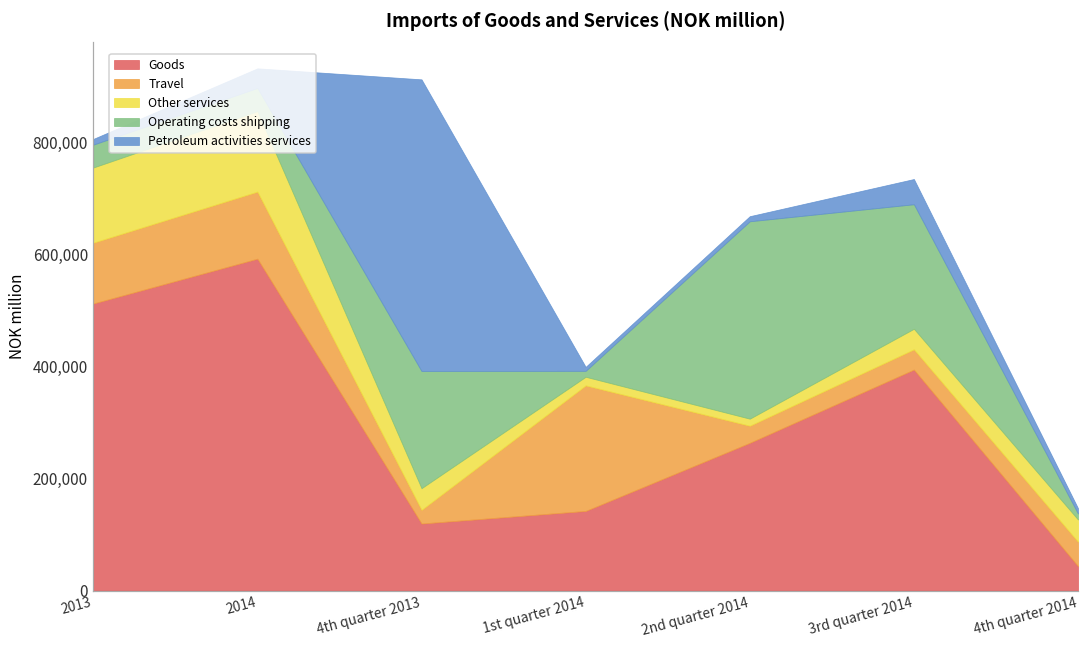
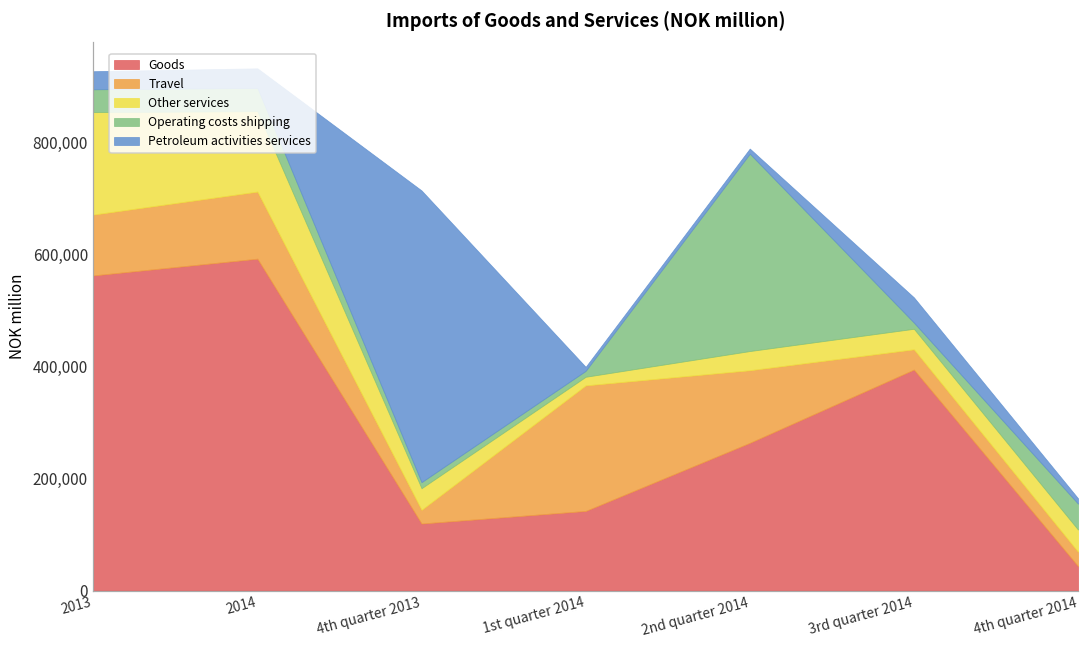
Goods, 2013: 510,000 -> 560,000
Other services, 2013: 130,000 -> 180,000
Petroleum activities services, 2013: 10,000 -> 30,000
Operating costs shipping, 4th quarter 2013: 210,000 -> 10,000
Travel, 2nd quarter 2014: 30,000 -> 130,000
Other services, 2nd quarter 2014: 10,000 -> 30,000
Operating costs shipping, 3rd quarter 2014: 220,000 -> 10,000
Travel, 4th quarter 2014: 40,000 -> 30,000
Operating costs shipping, 4th quarter 2014: 10,000 -> 50,000
